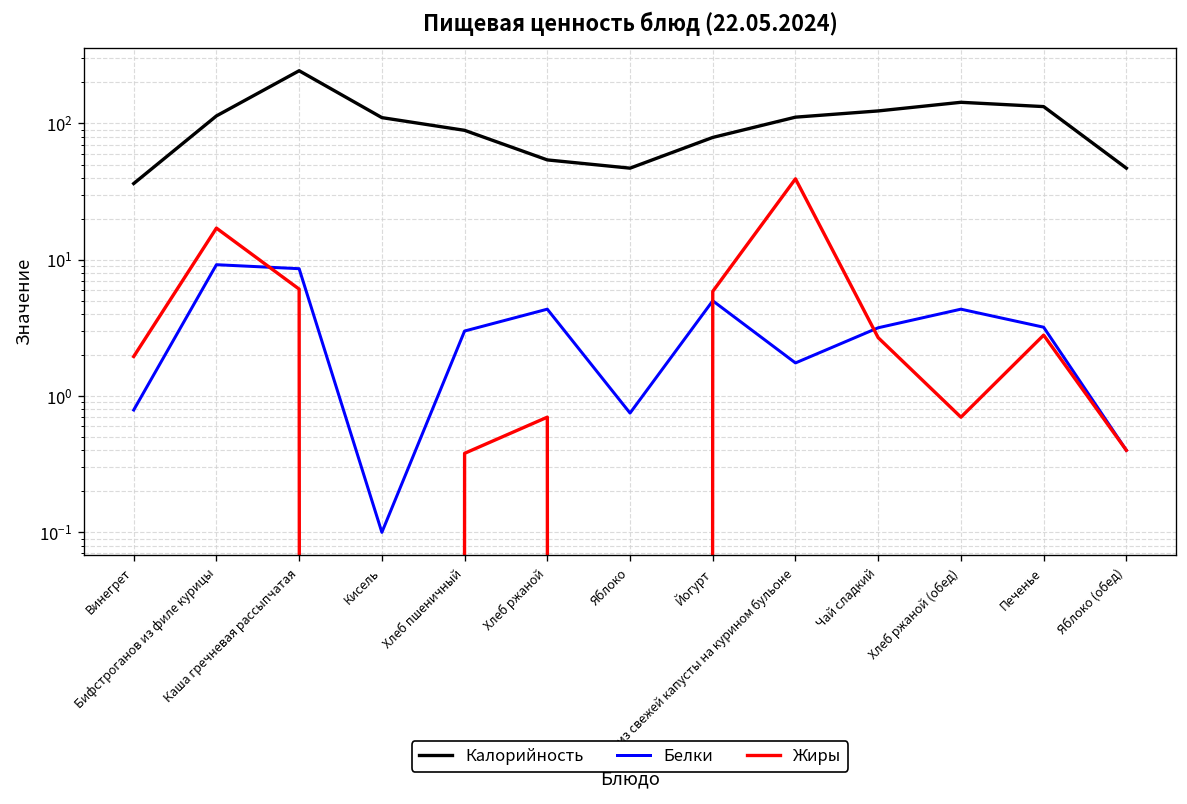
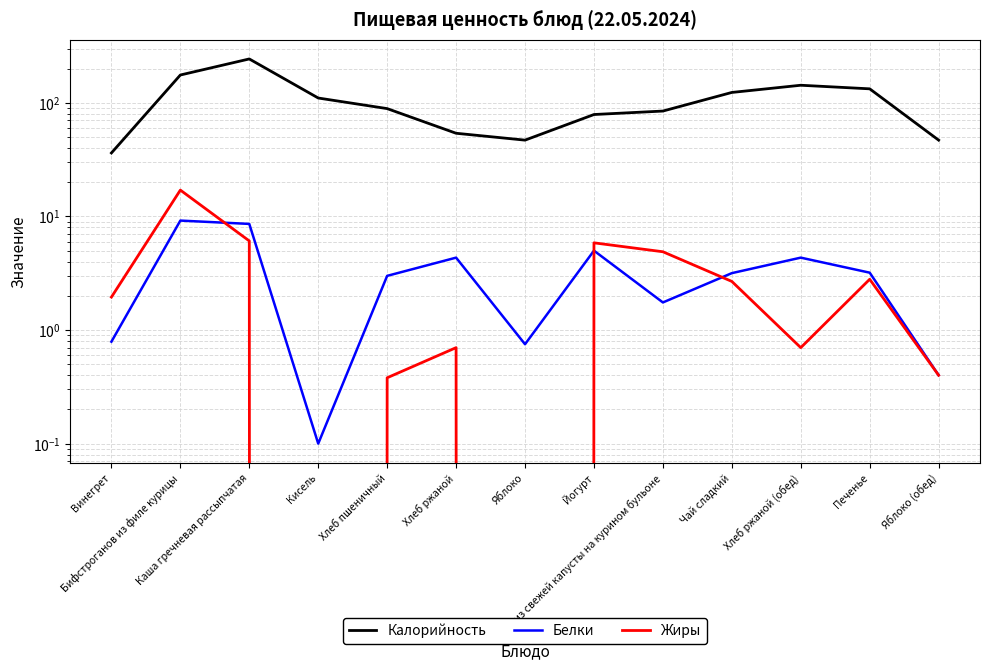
Калорийность, Бифстроганов из филе курицы: 110 -> 180
Калорийность, Щи из свежей капусты на курином бульоне: 110 -> 80
Жиры, Щи из свежей капусты на курином бульоне: 39 -> 4.9
